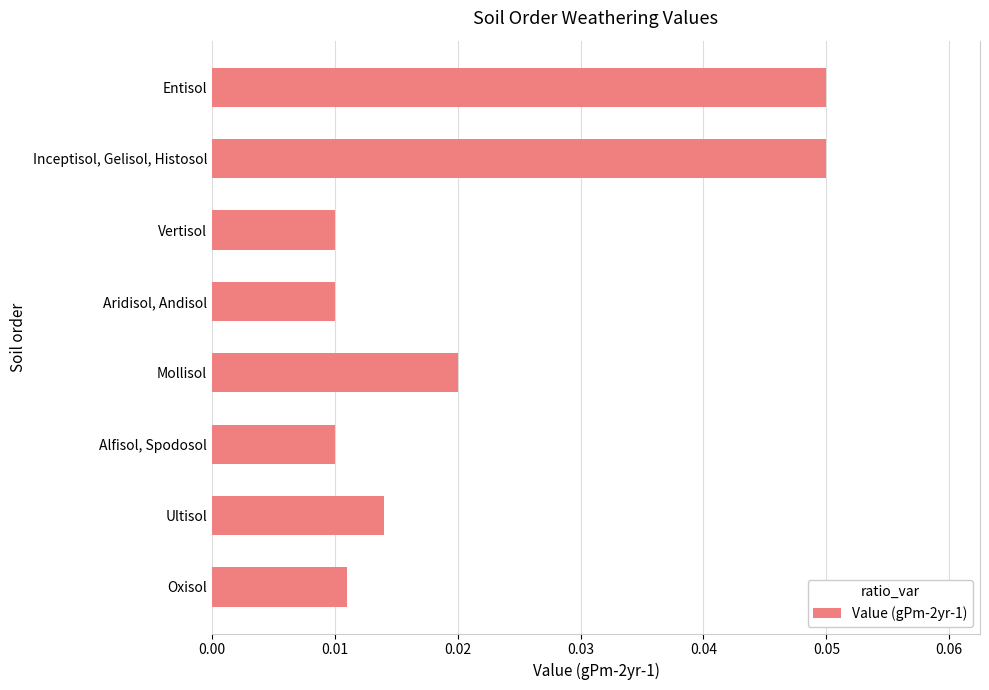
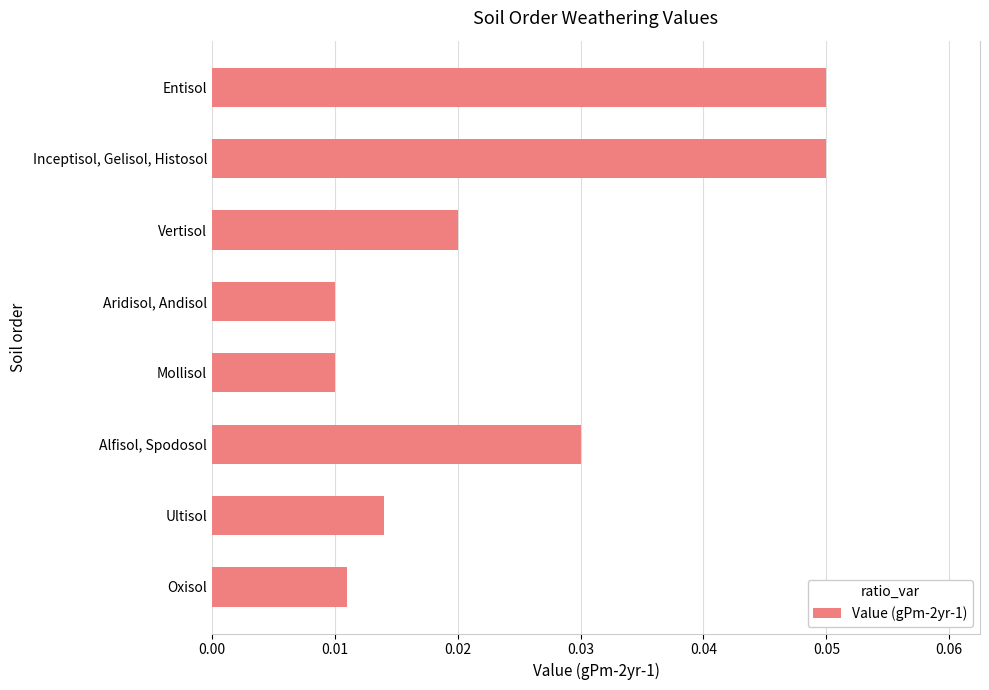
Vertisol: 0.01 -> 0.02
Mollisol: 0.02 -> 0.01
Alfisol, Spodosol: 0.01 -> 0.03
